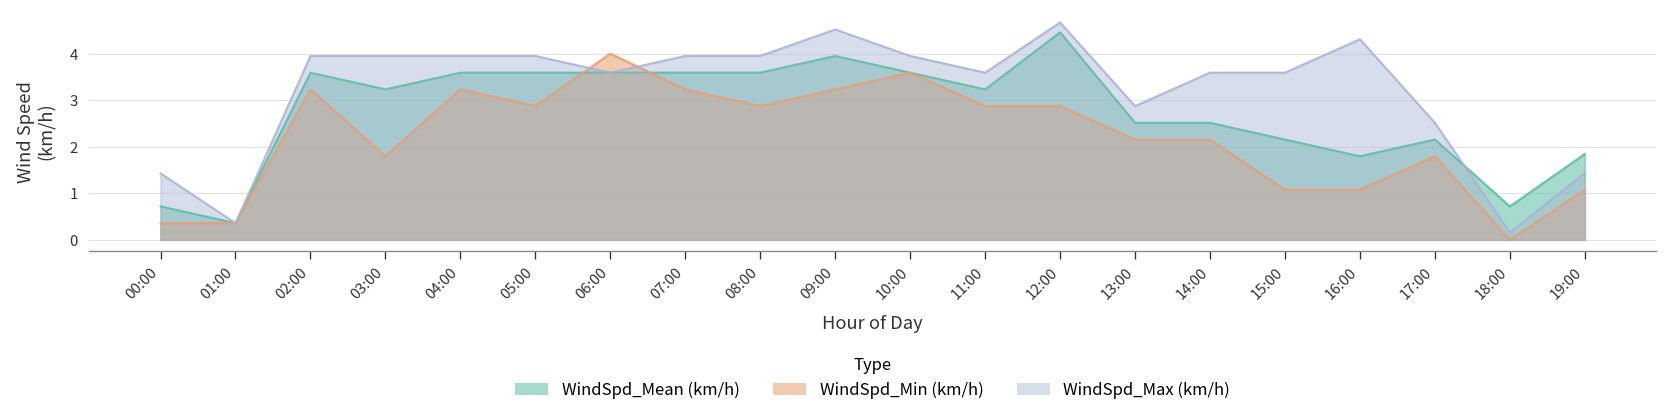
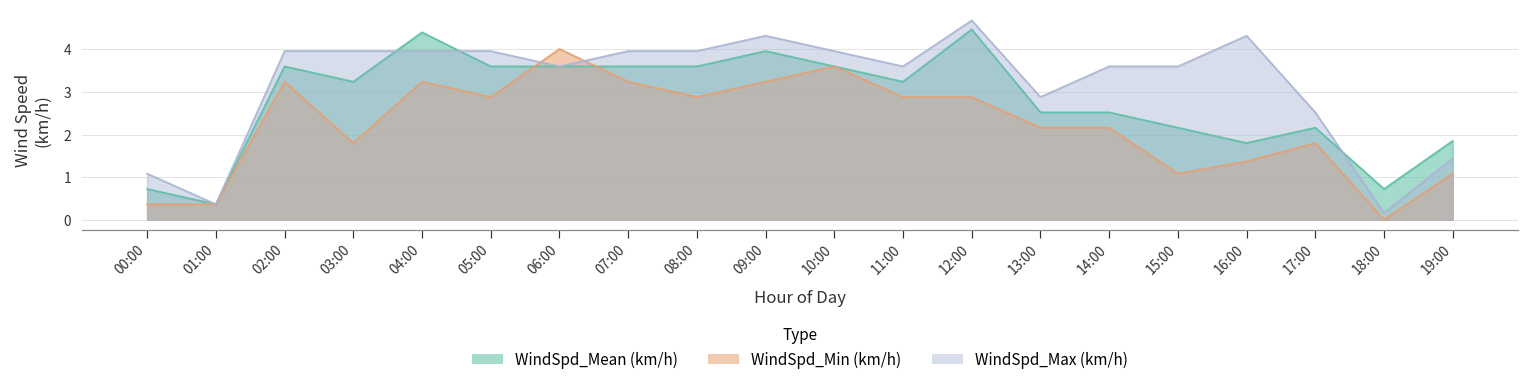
WindSpd_Max (km/h), 00:00: 1.4 -> 1.1
WindSpd_Mean (km/h), 04:00: 3.6 -> 4.4
WindSpd_Max (km/h), 09:00: 4.5 -> 4.3
WindSpd_Min (km/h), 16:00: 1.1 -> 1.4
